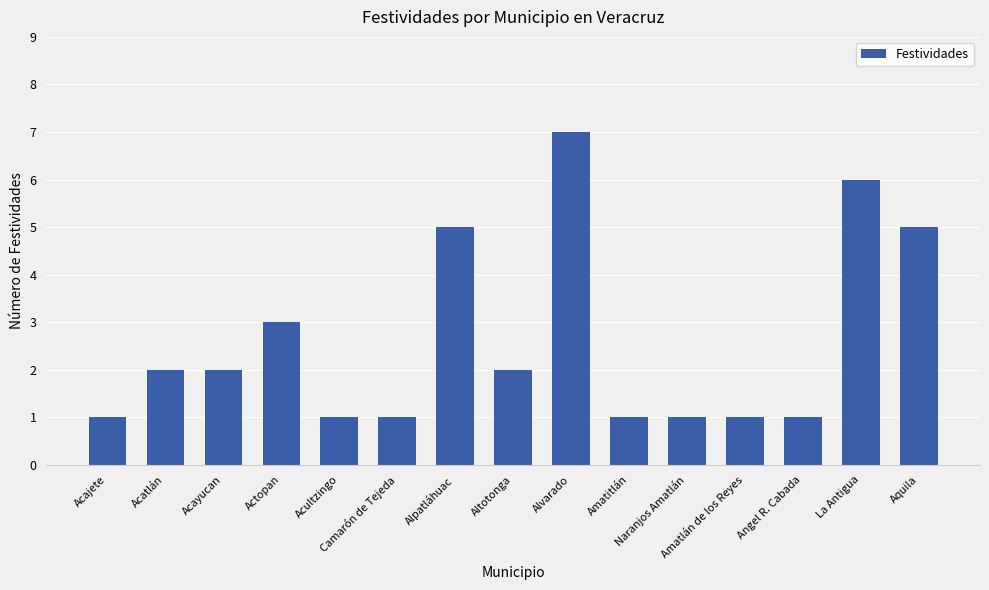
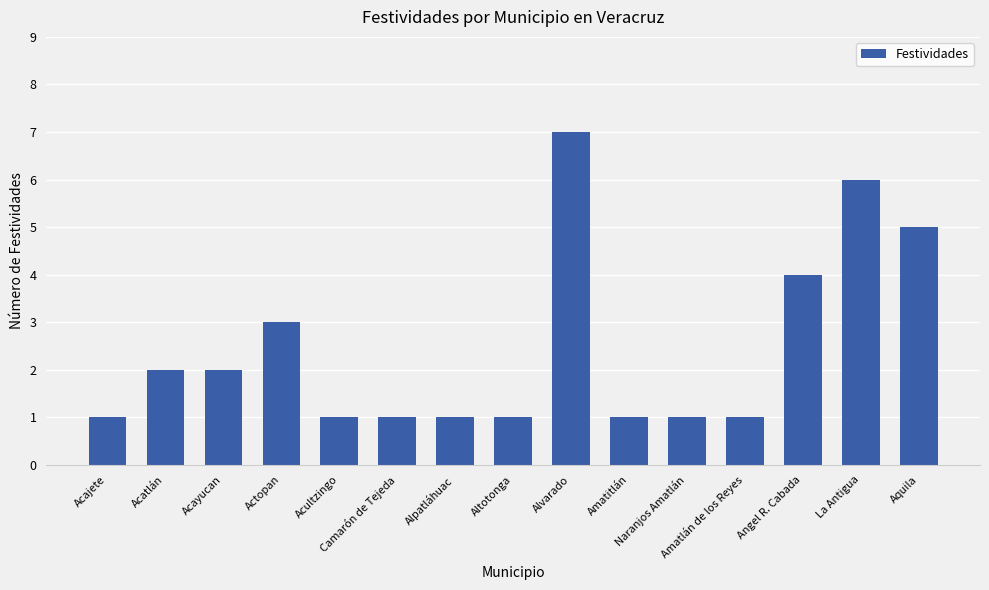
Alpatláhuac: 5 -> 1
Altotonga: 2 -> 1
Angel R. Cabada: 1 -> 4
